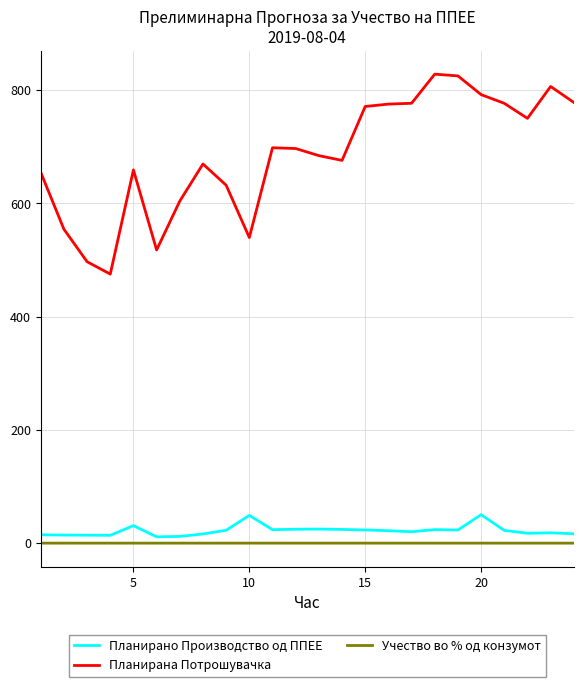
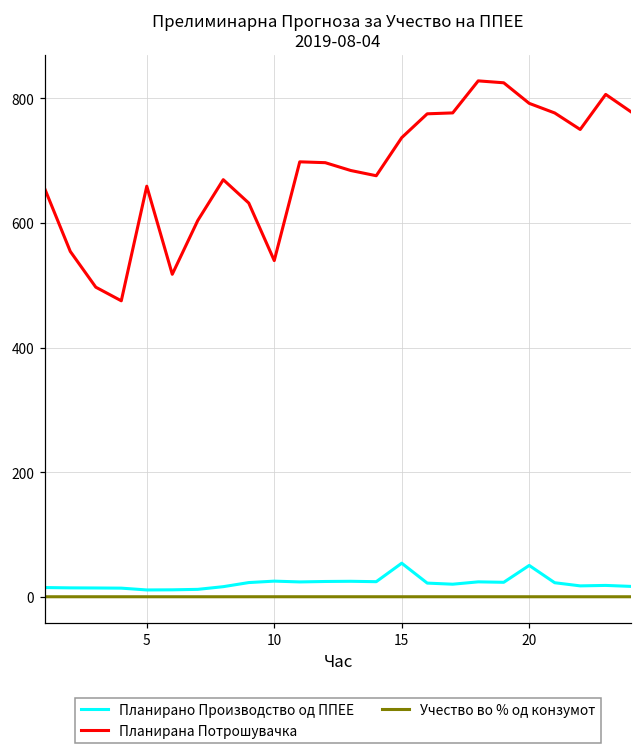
Планирано Производство од ППЕЕ, 5: 30 -> 10
Планирано Производство од ППЕЕ, 10: 50 -> 30
Планирано Производство од ППЕЕ, 15: 20 -> 50
Планирана Потрошувачка, 15: 770 -> 740
